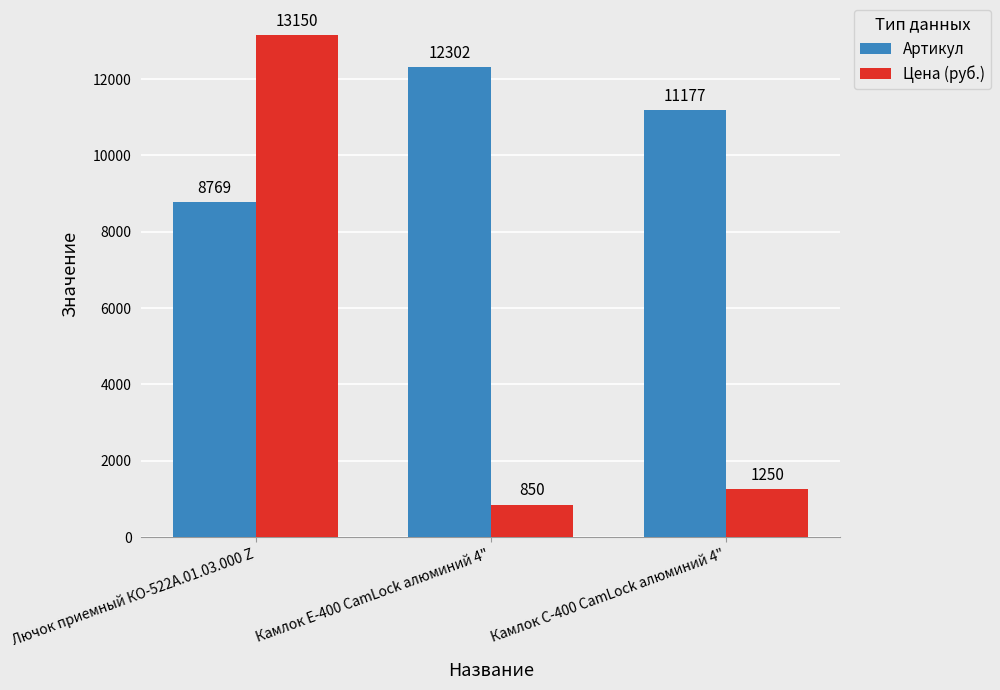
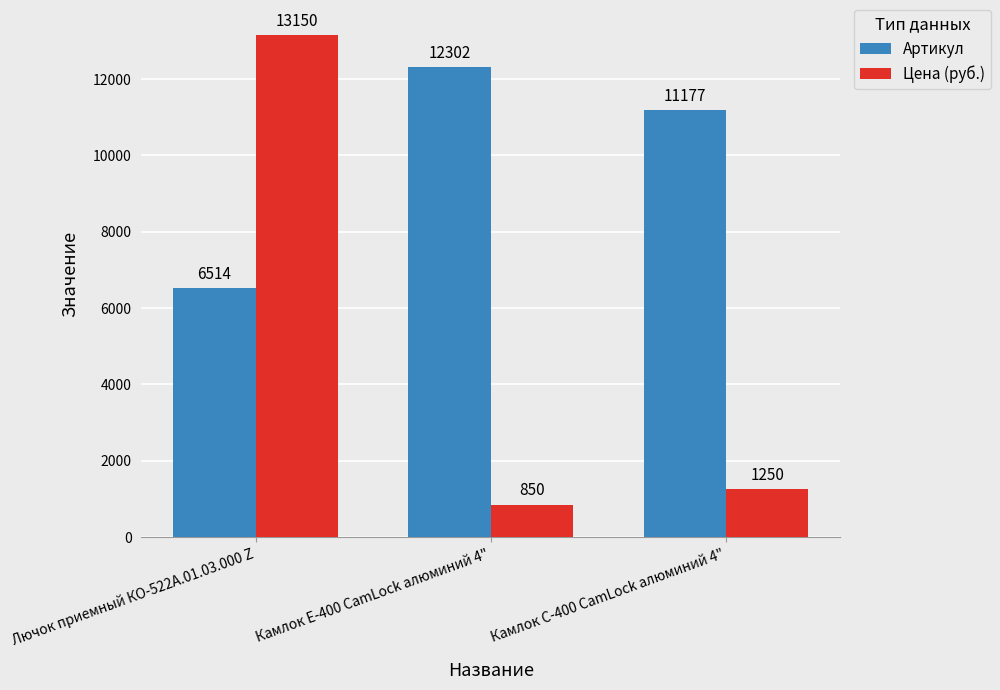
Артикул, Лючок приемный КО-522А.01.03.000 Z: 8769 -> 6514
